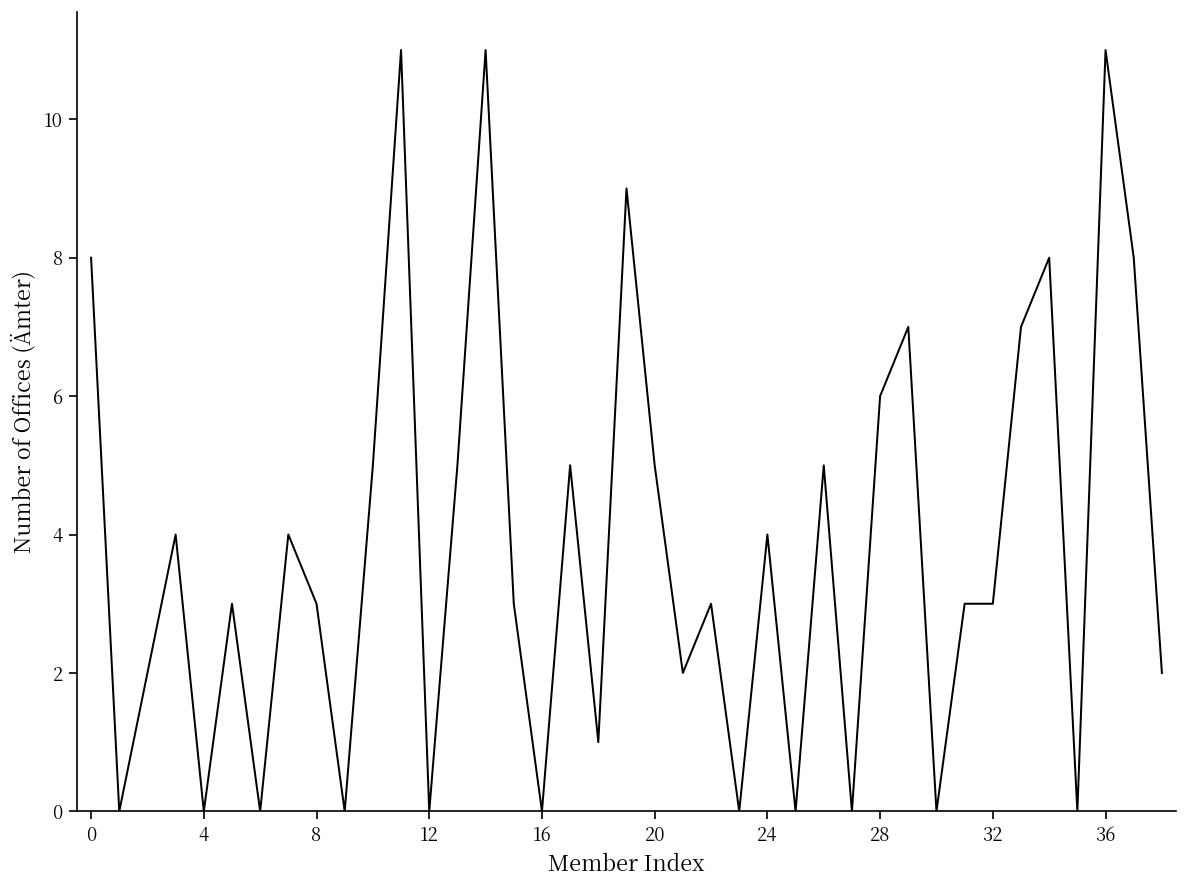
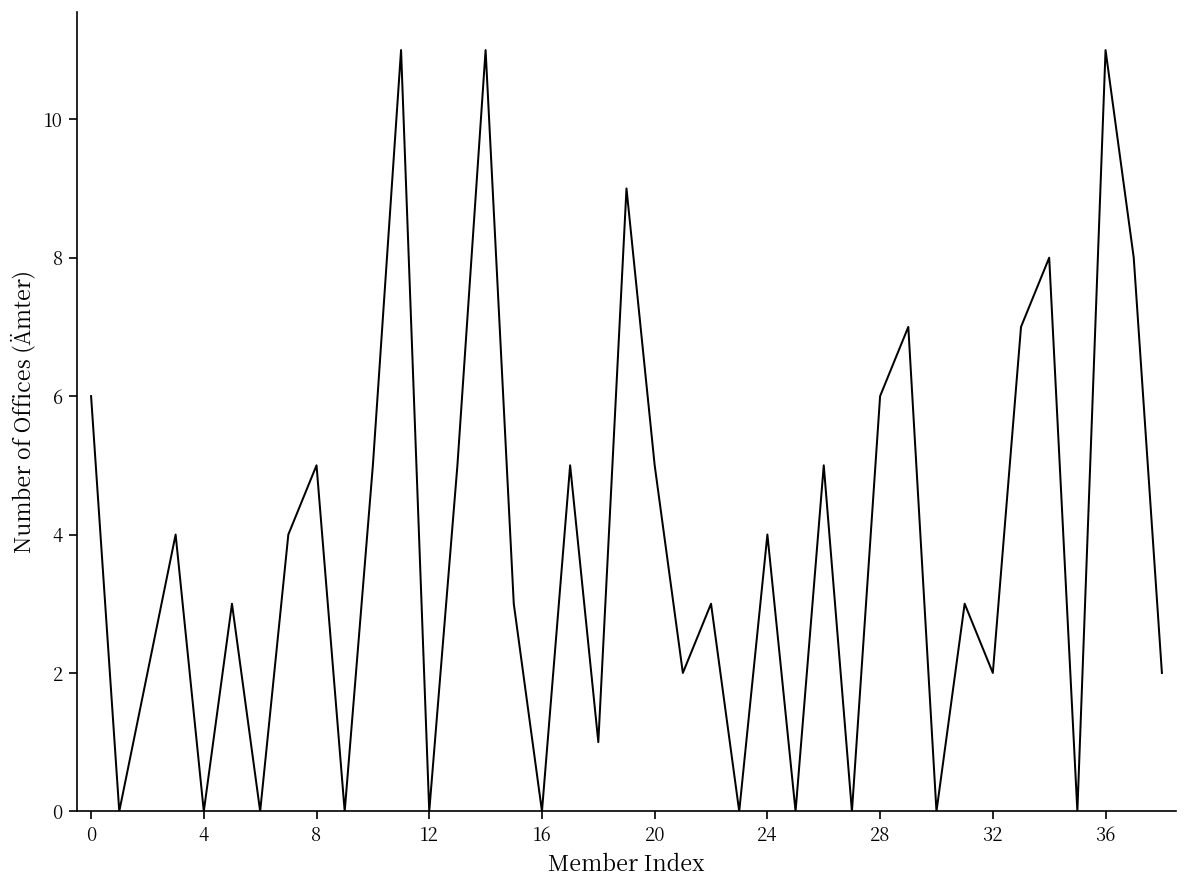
0: 8 -> 6
8: 3 -> 5
32: 3 -> 2
